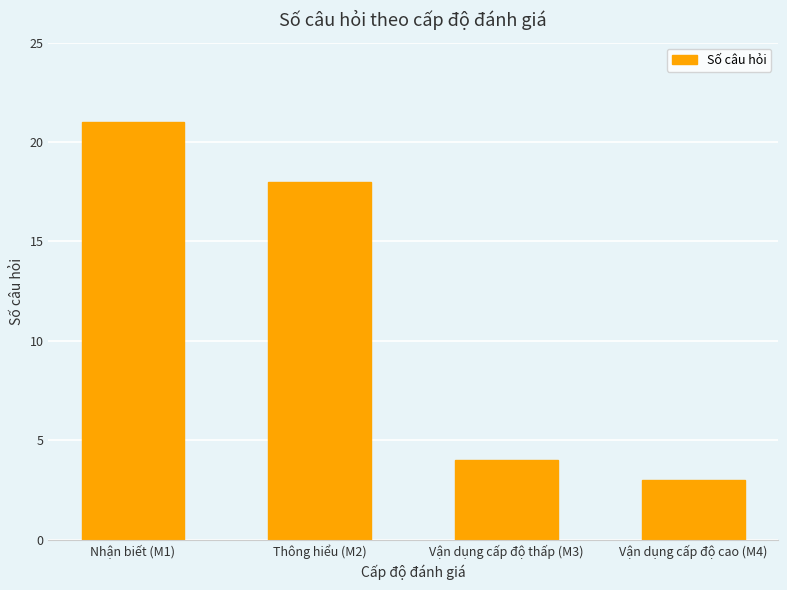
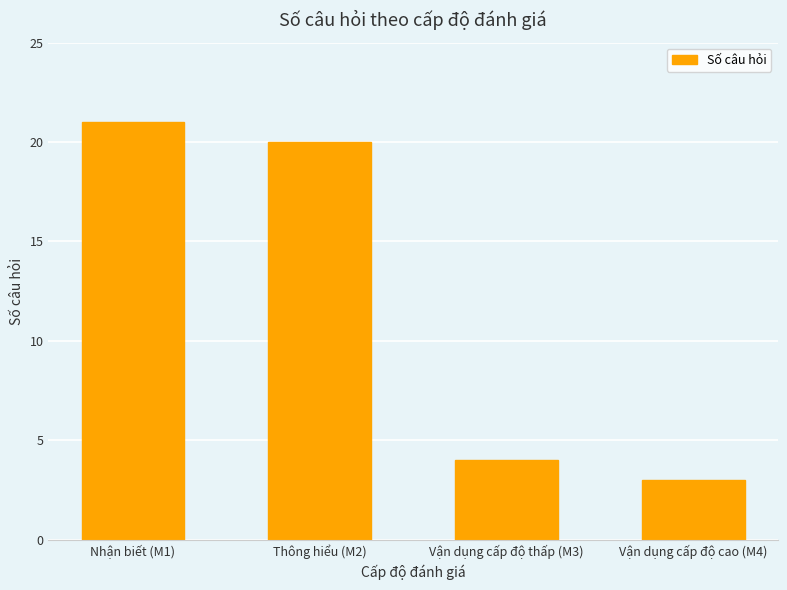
Thông hiểu (M2): 18 -> 20
